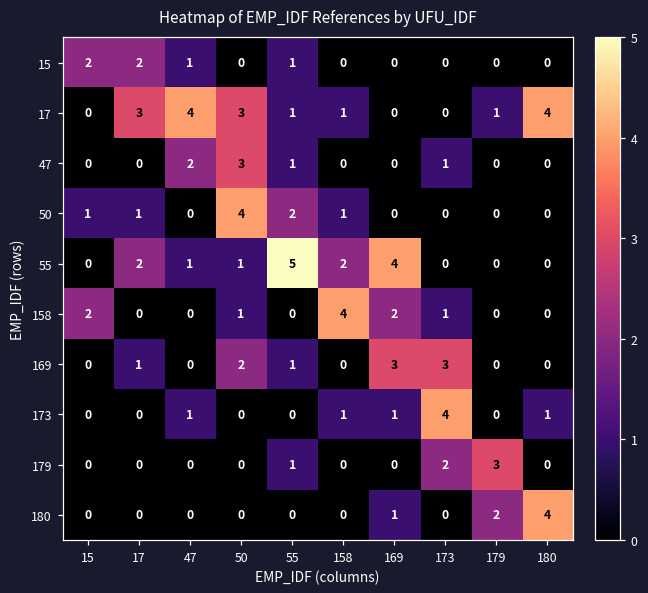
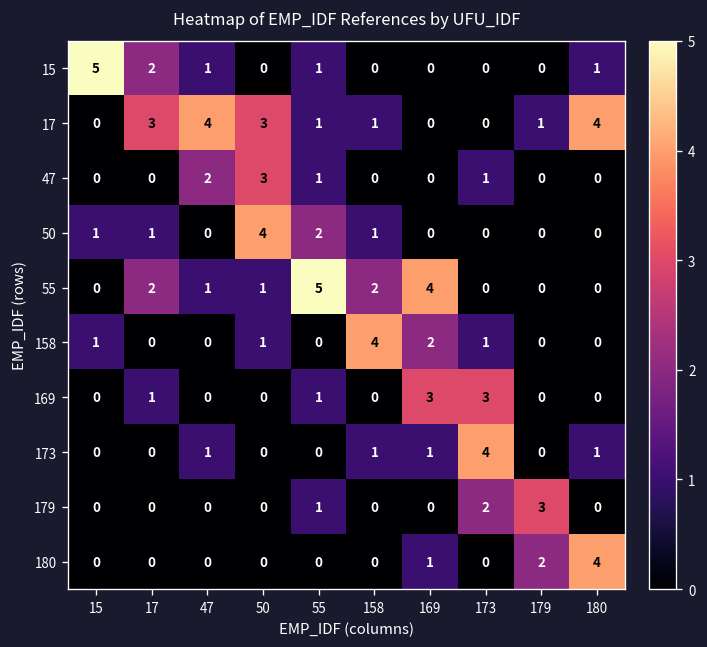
15, 15: 2 -> 5
15, 180: 0 -> 1
158, 15: 2 -> 1
169, 50: 2 -> 0
